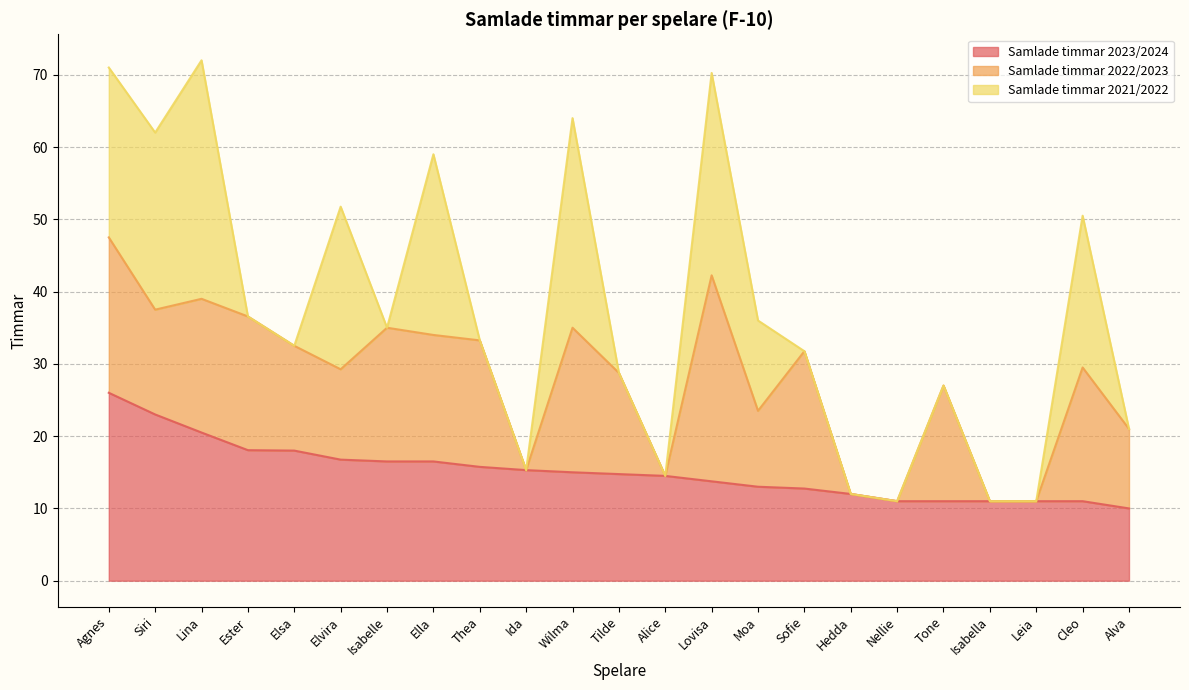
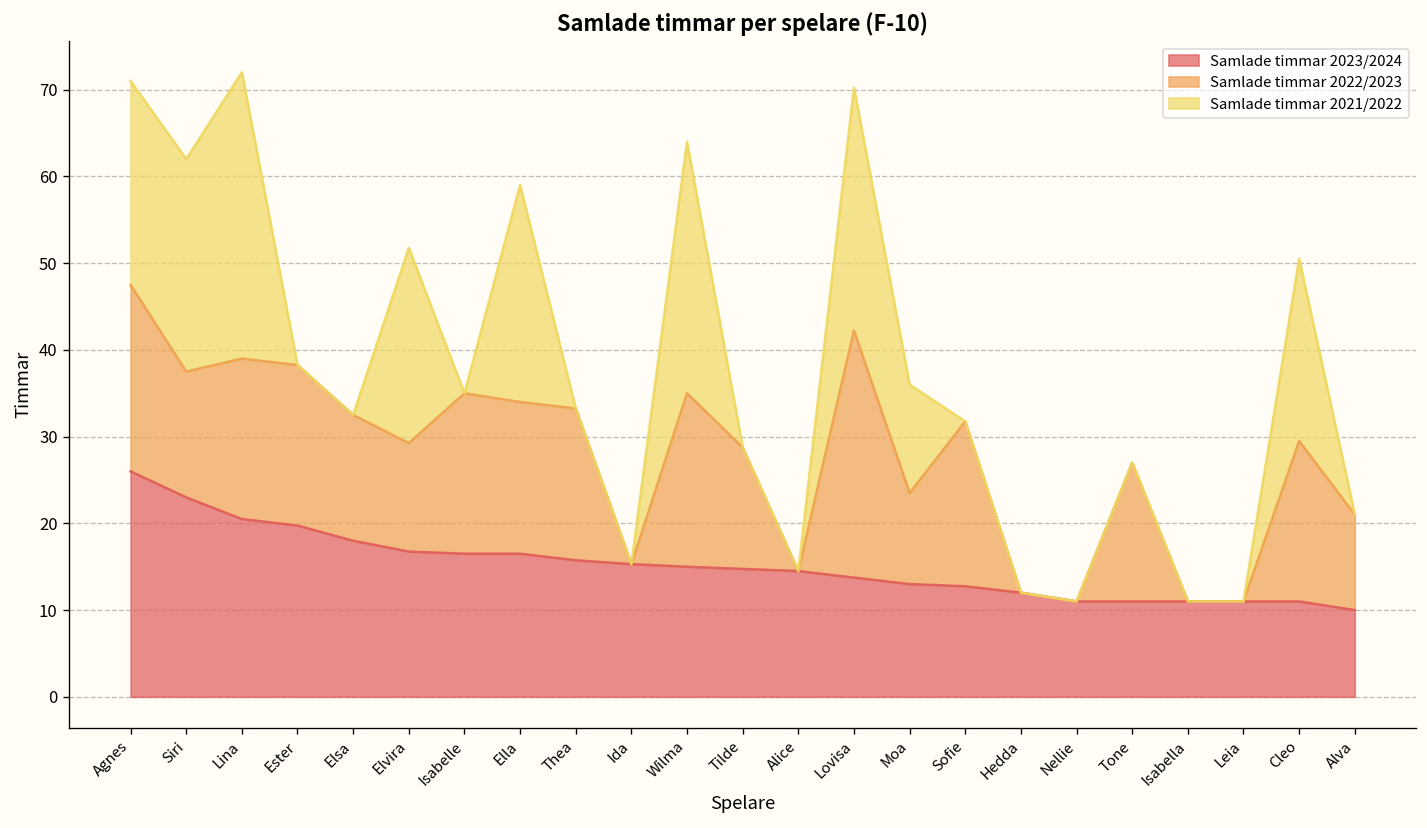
Samlade timmar 2023/2024, Ester: 18 -> 20
